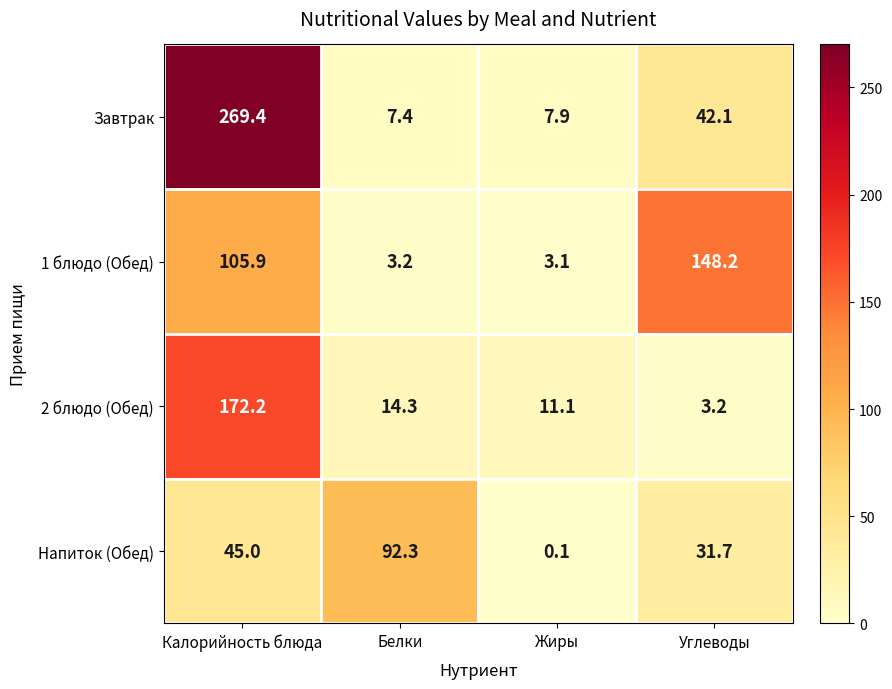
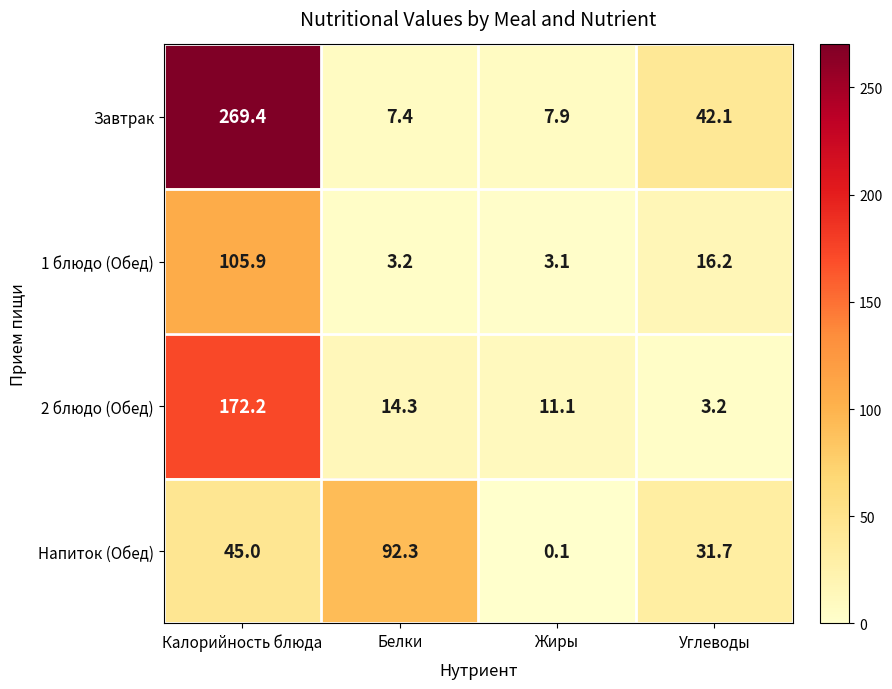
1 блюдо (Обед), Углеводы: 148.2 -> 16.2
